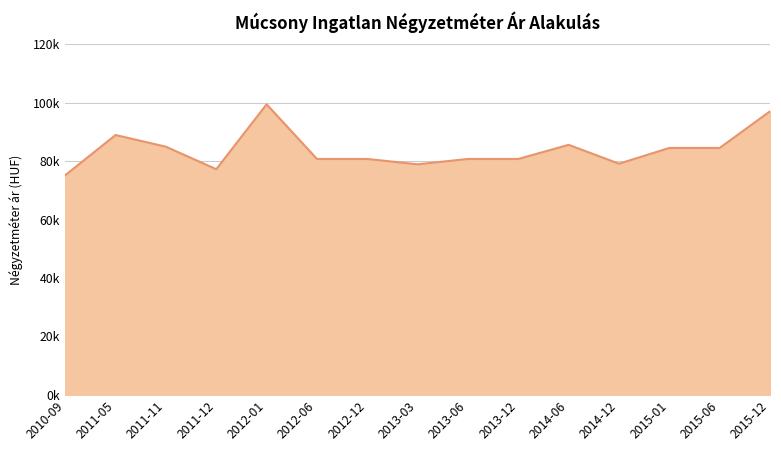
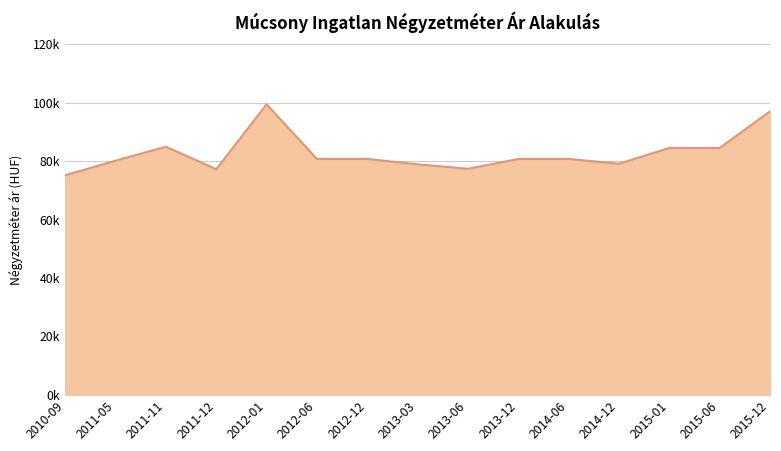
2011-05: 89000 -> 80000
2013-06: 81000 -> 77000
2014-06: 86000 -> 81000
